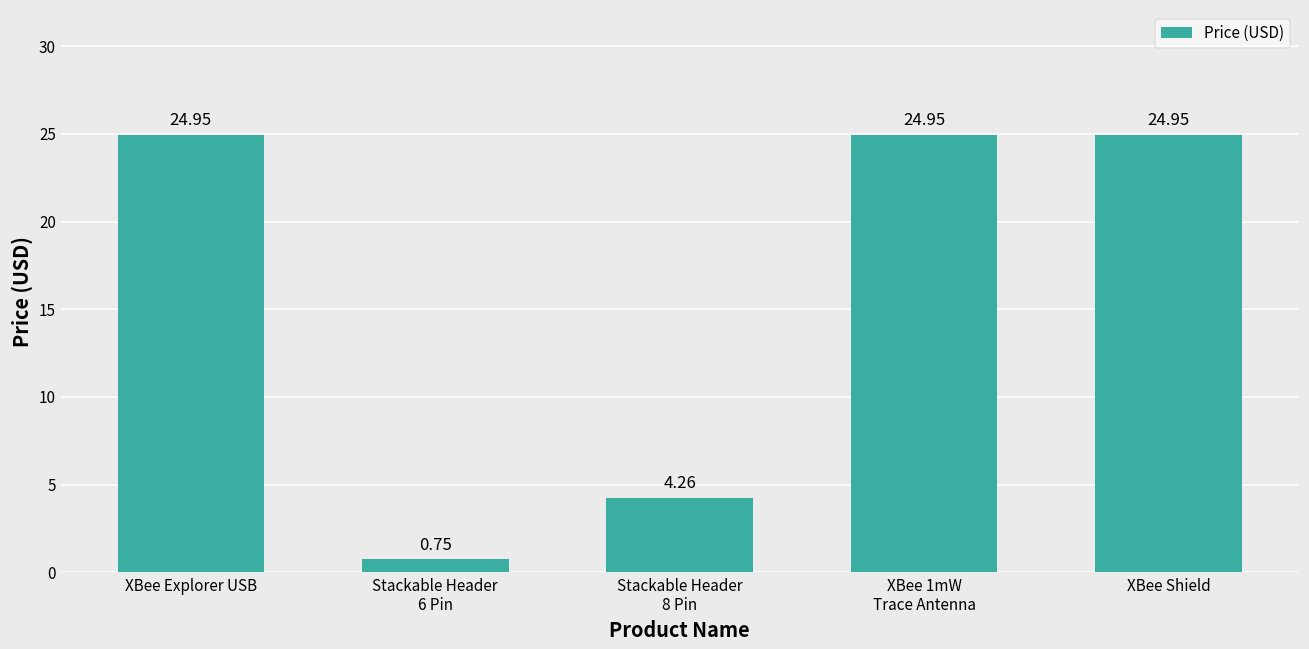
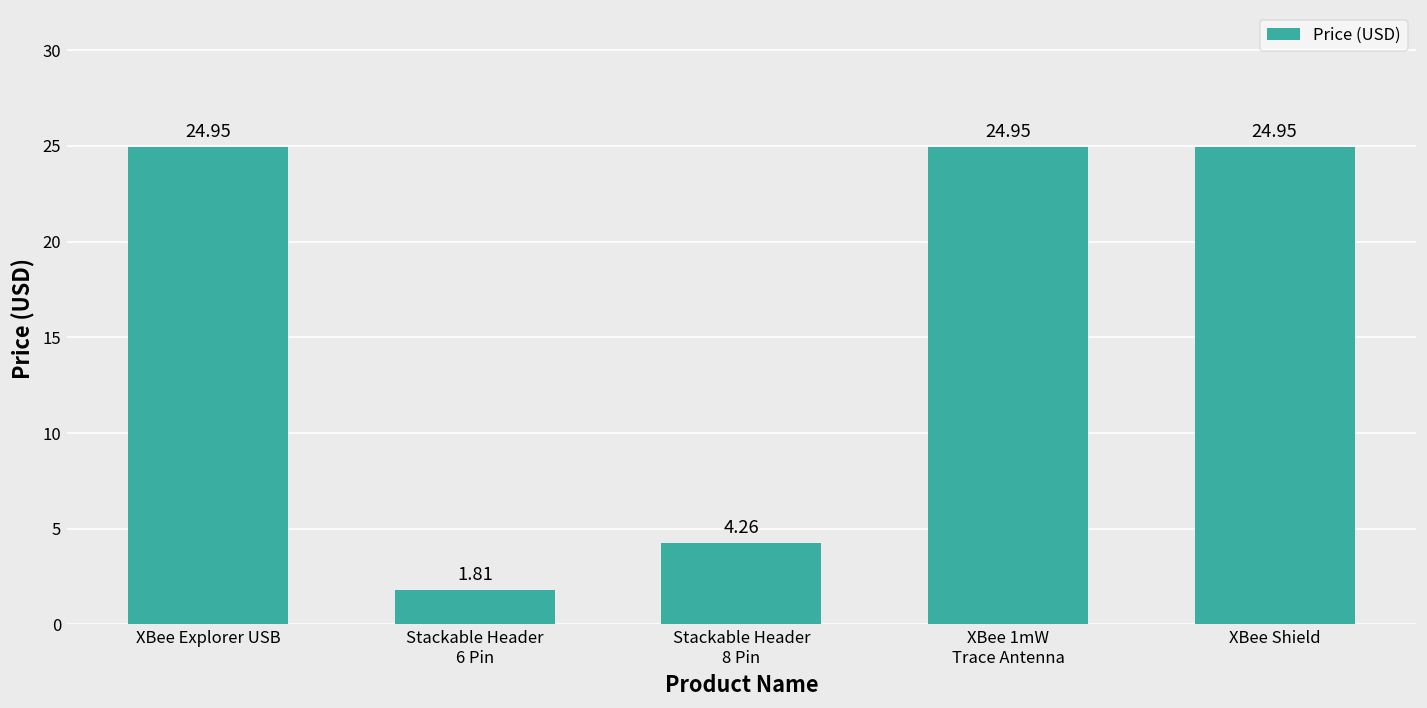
Stackable Header 6 Pin: 0.75 -> 1.81
